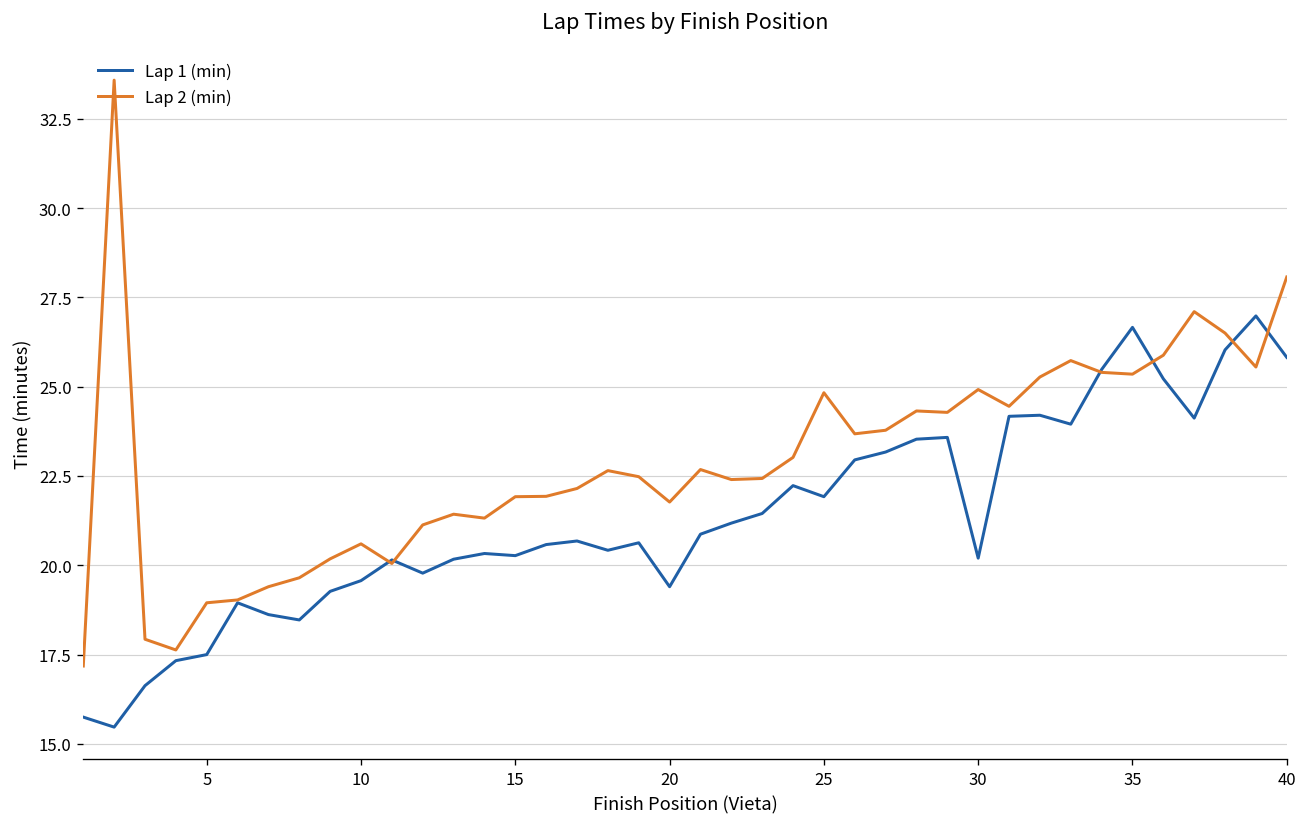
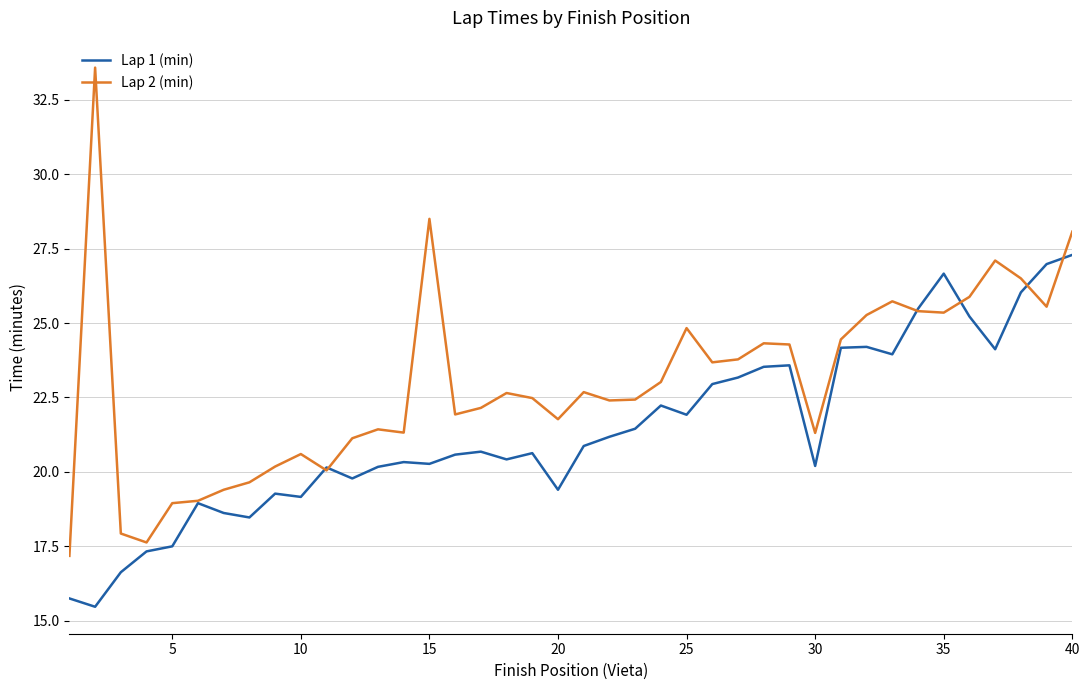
Lap 1 (min), 10: 19.6 -> 19.2
Lap 2 (min), 15: 21.9 -> 28.5
Lap 2 (min), 30: 24.9 -> 21.3
Lap 1 (min), 40: 25.8 -> 27.3
